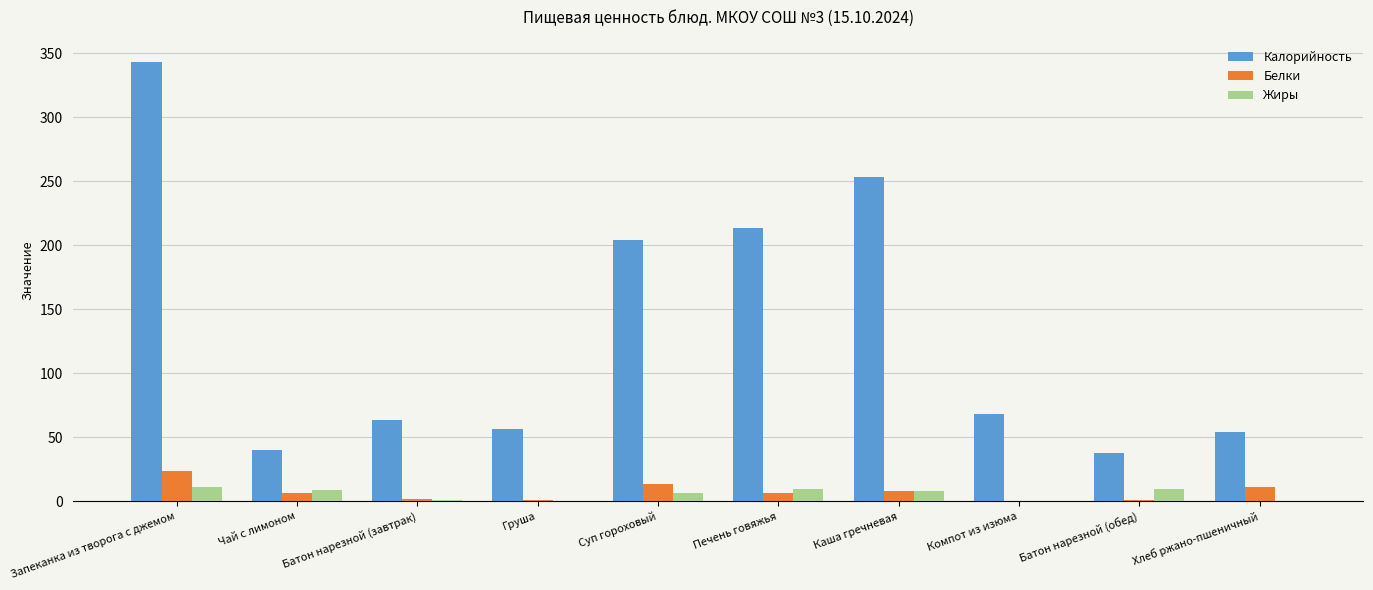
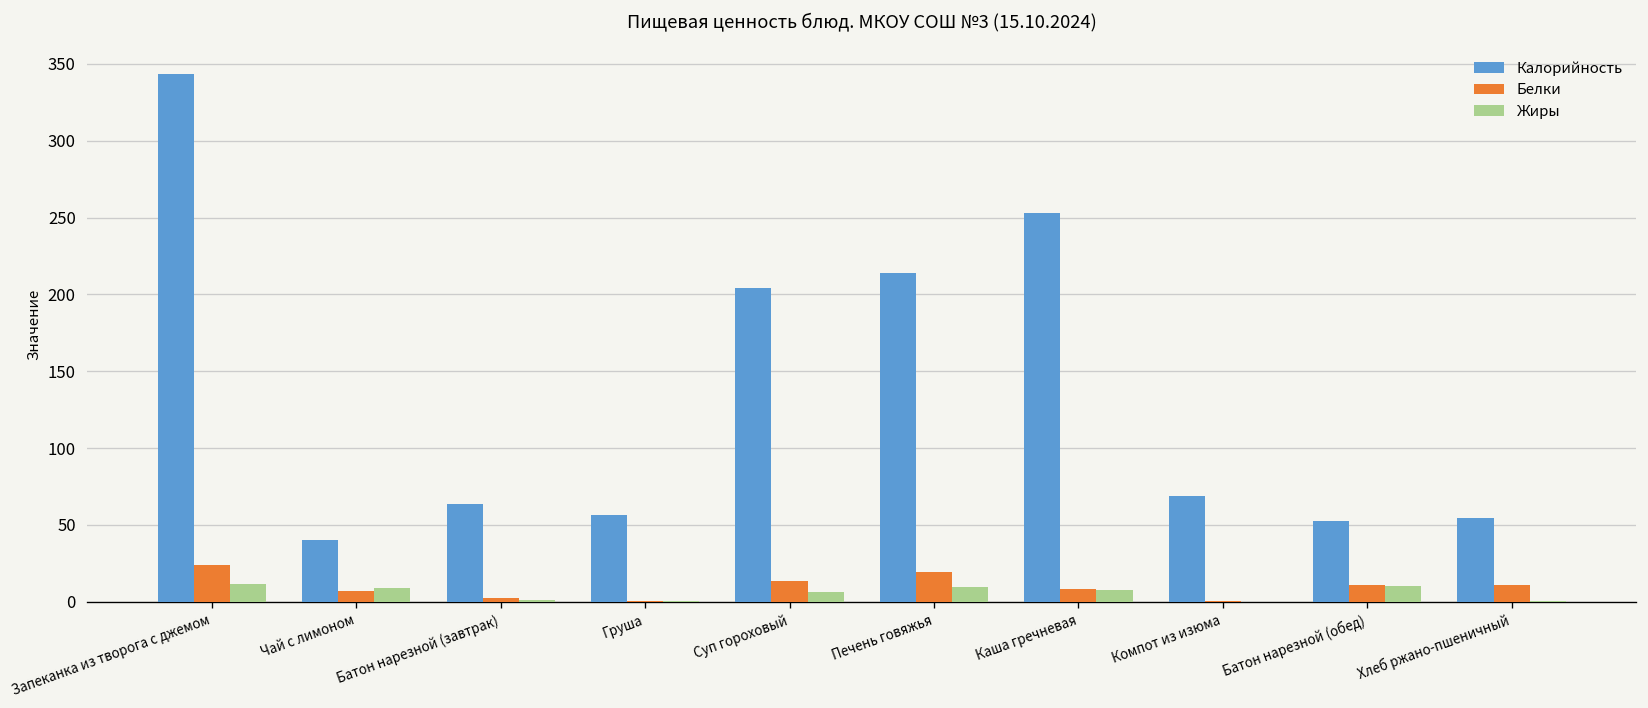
Белки, Печень говяжья: 7 -> 20
Калорийность, Батон нарезной (обед): 38 -> 52
Белки, Батон нарезной (обед): 2 -> 11
